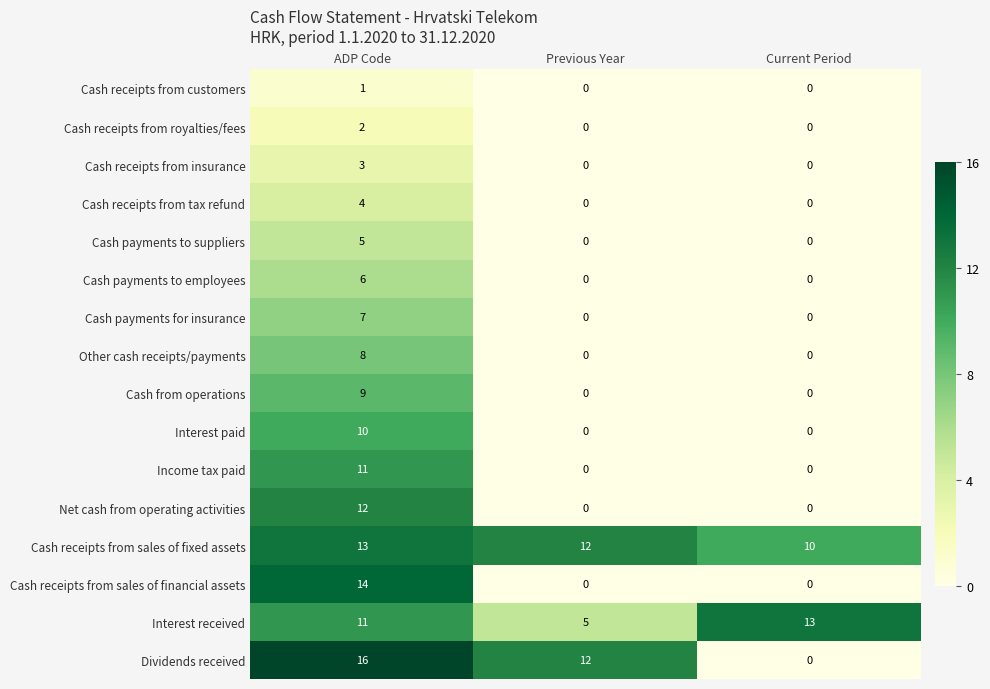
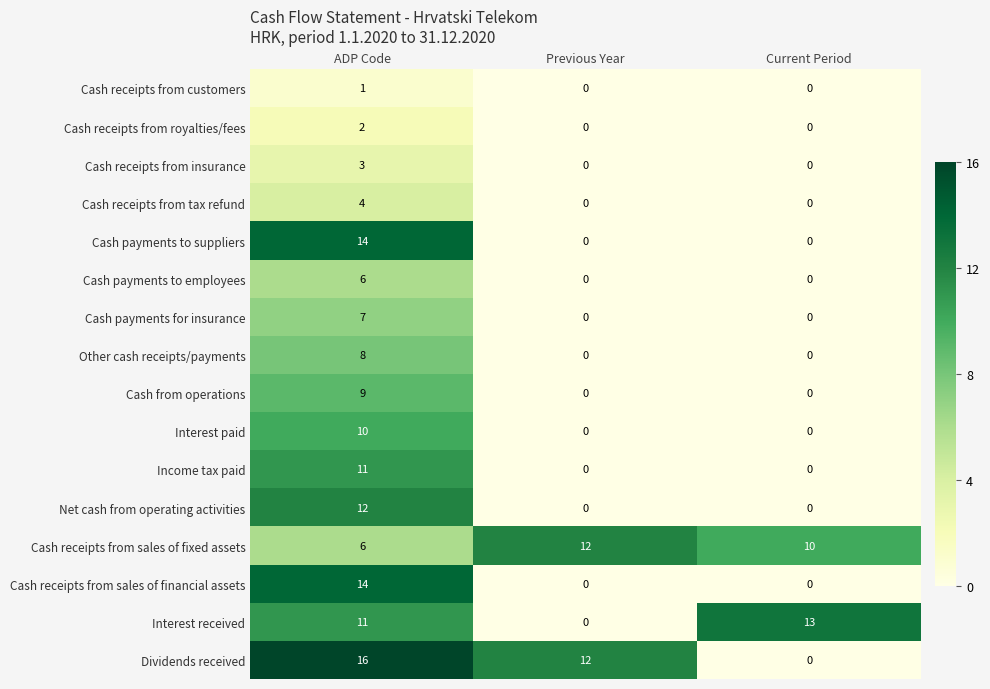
Cash payments to suppliers, ADP Code: 5 -> 14
Cash receipts from sales of fixed assets, ADP Code: 13 -> 6
Interest received, Previous Year: 5 -> 0
